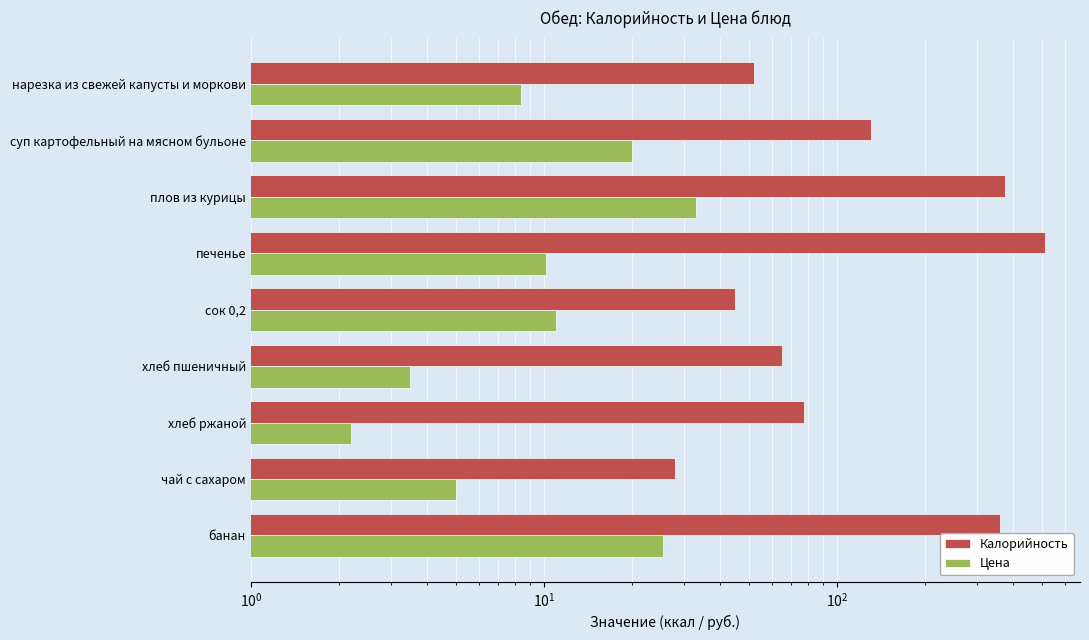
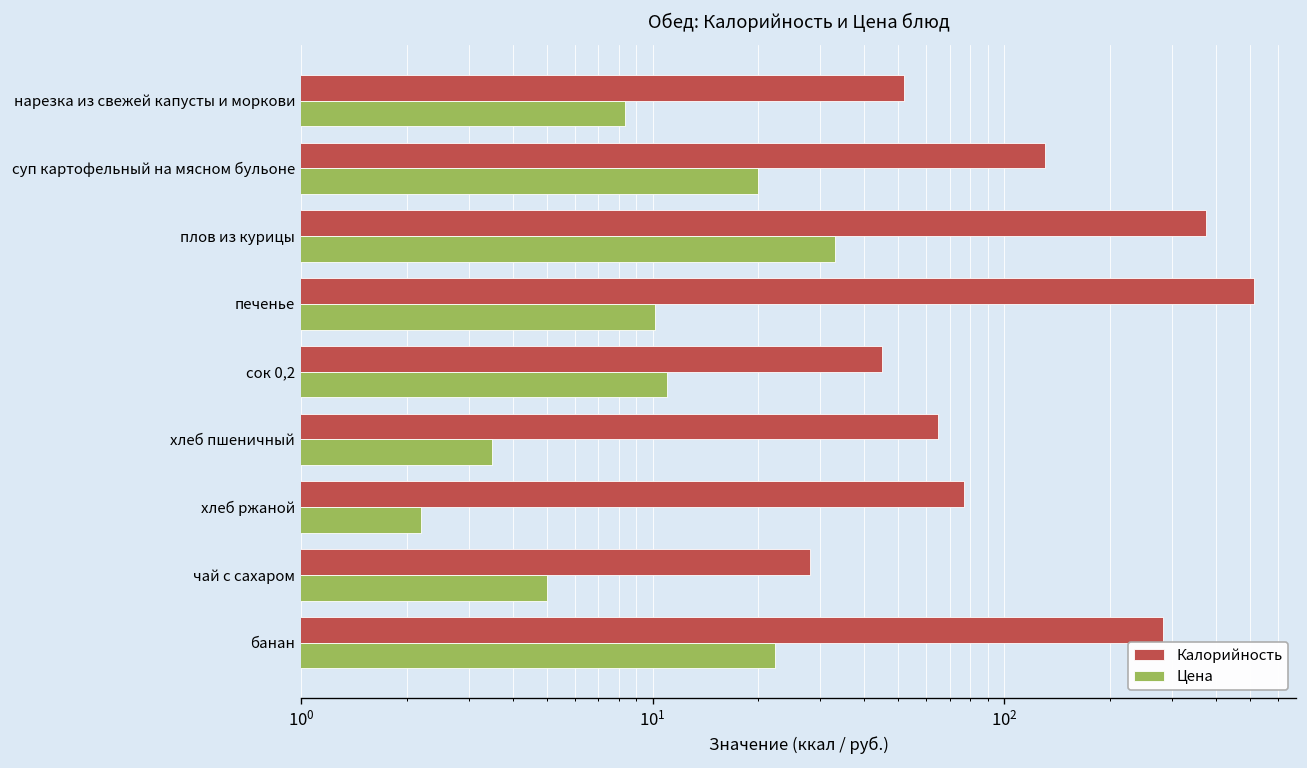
Калорийность, банан: 360 -> 280
Цена, банан: 26 -> 22
